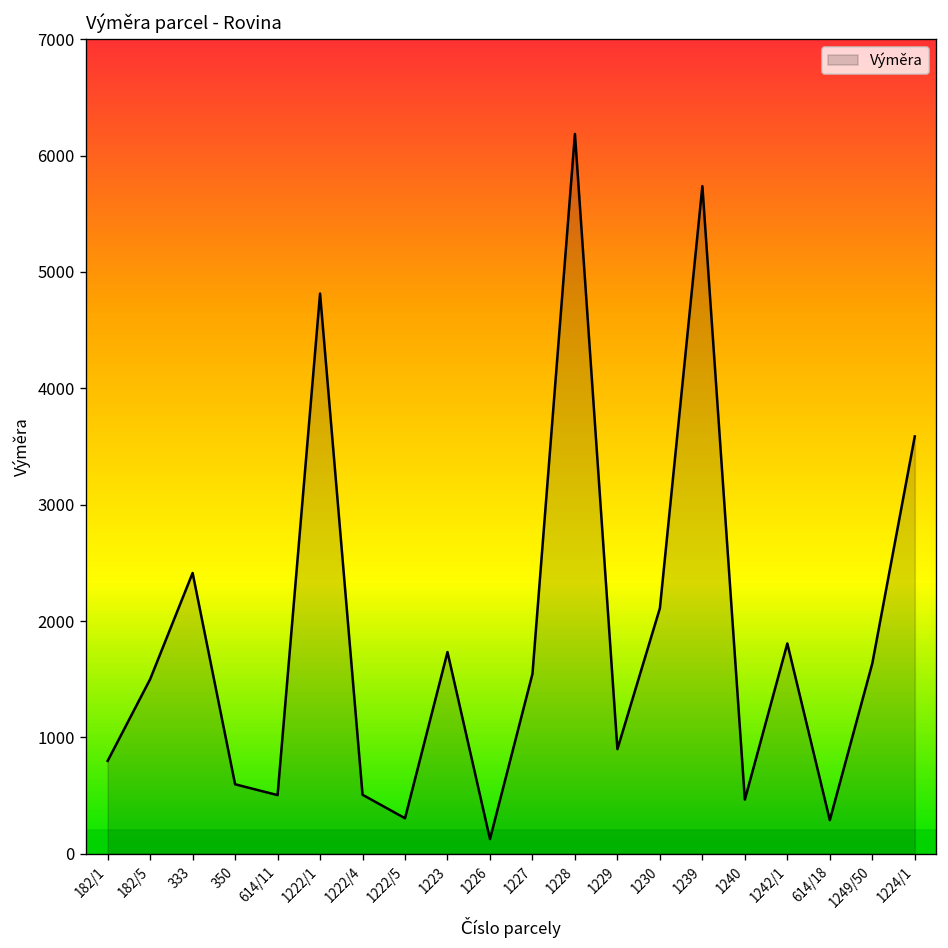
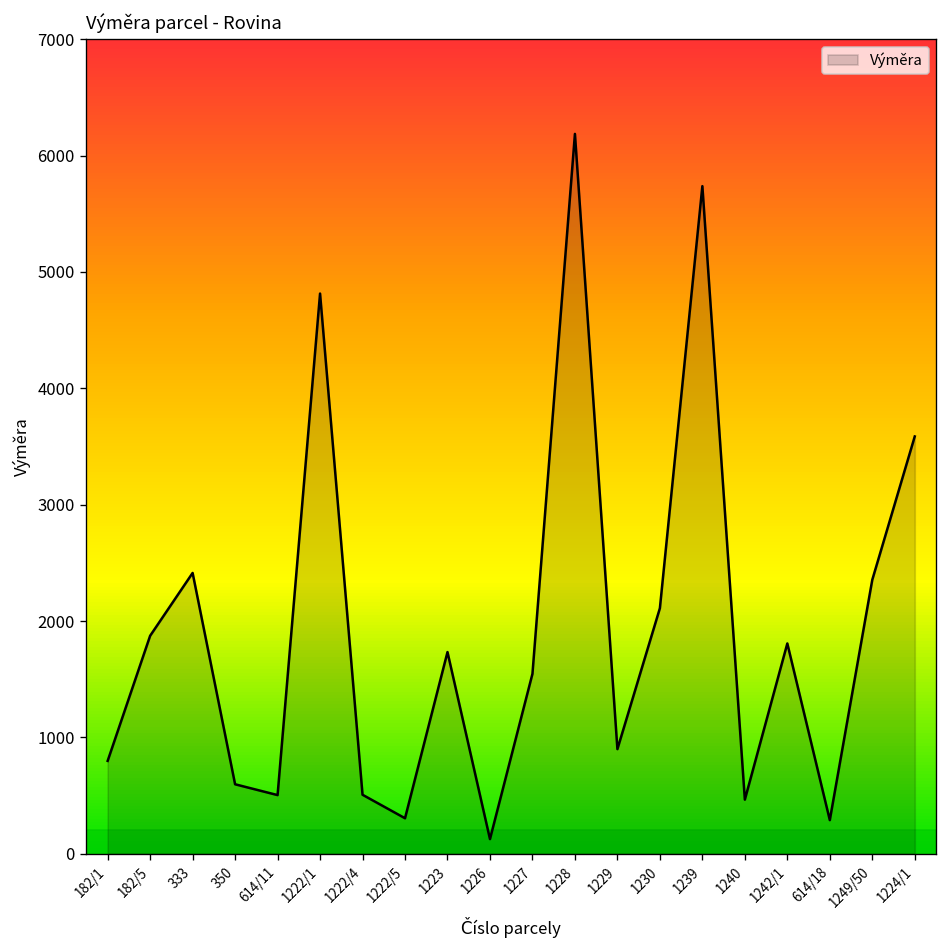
182/5: 1500 -> 1900
1249/50: 1600 -> 2400
